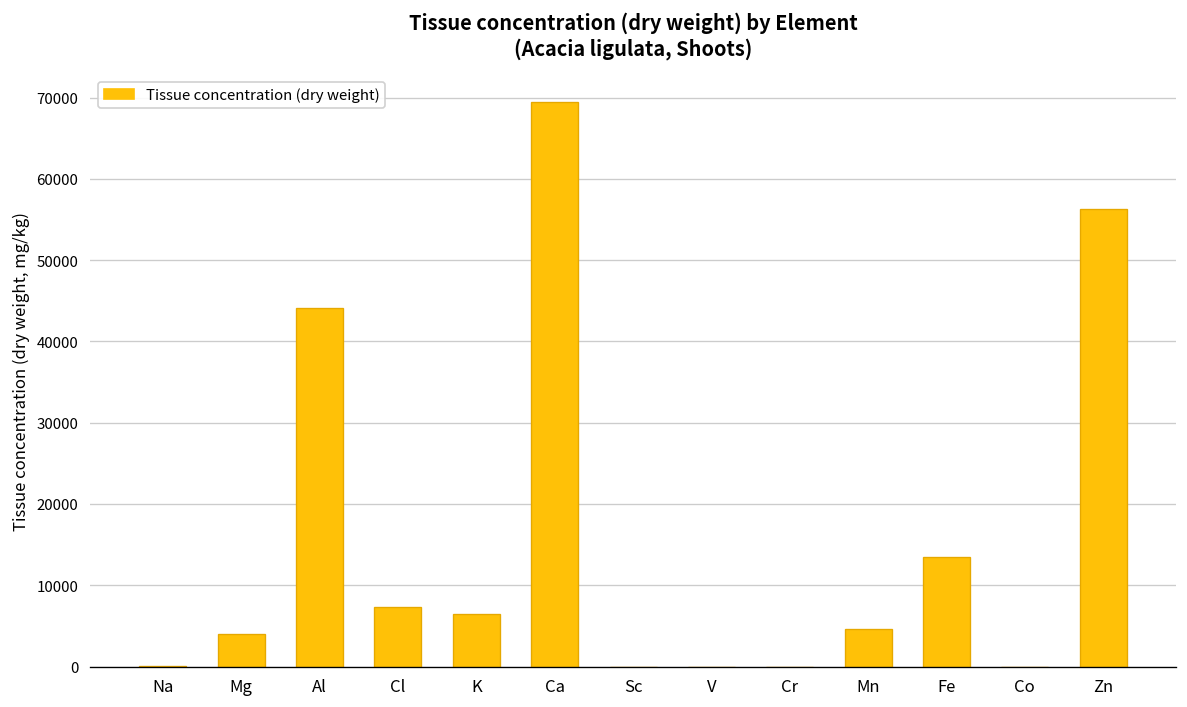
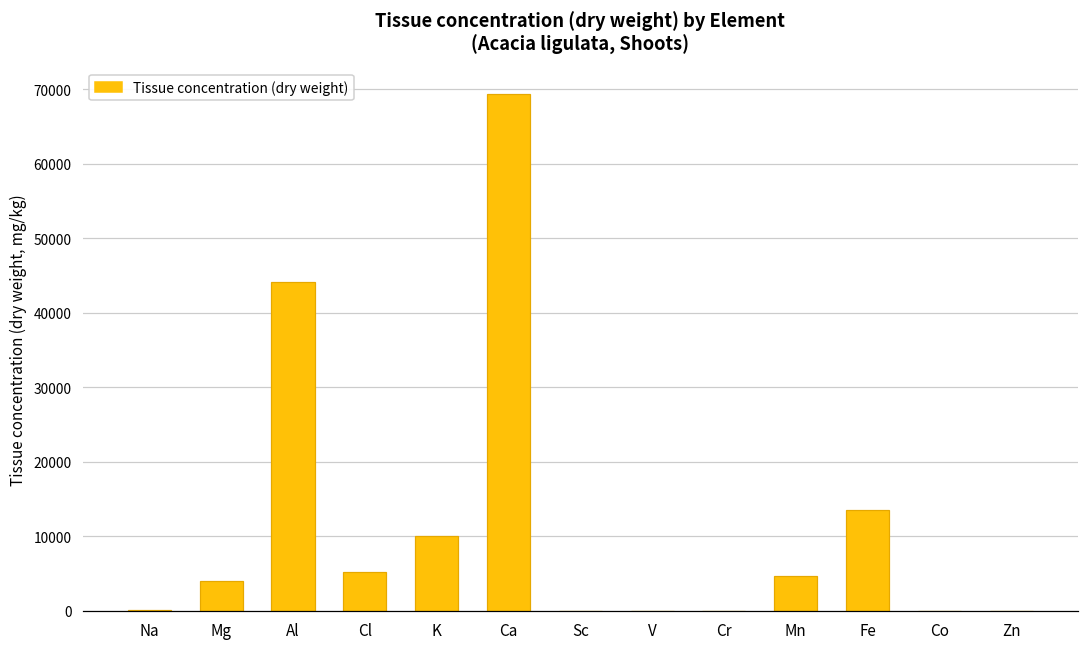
Cl: 7000 -> 5000
K: 6000 -> 10000
Zn: 56000 -> 0
